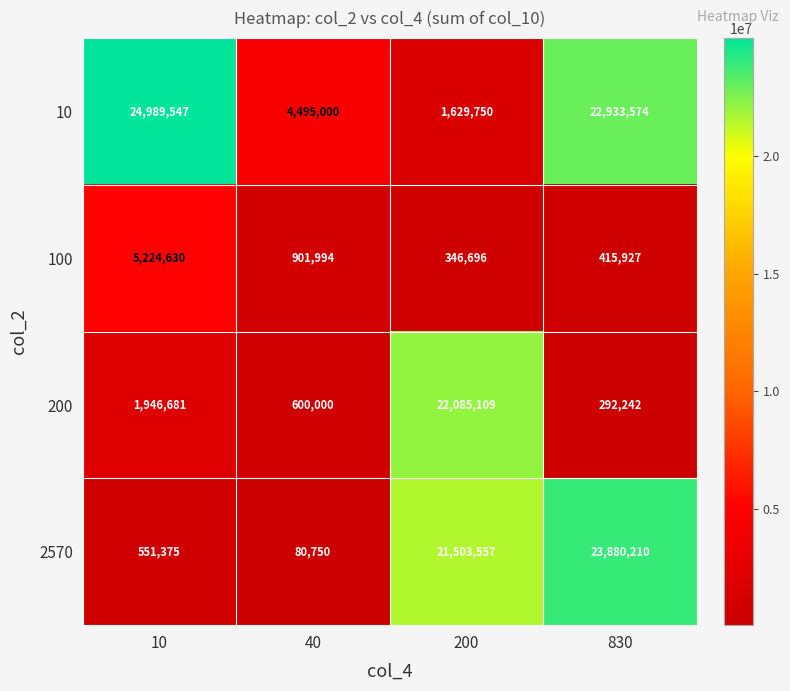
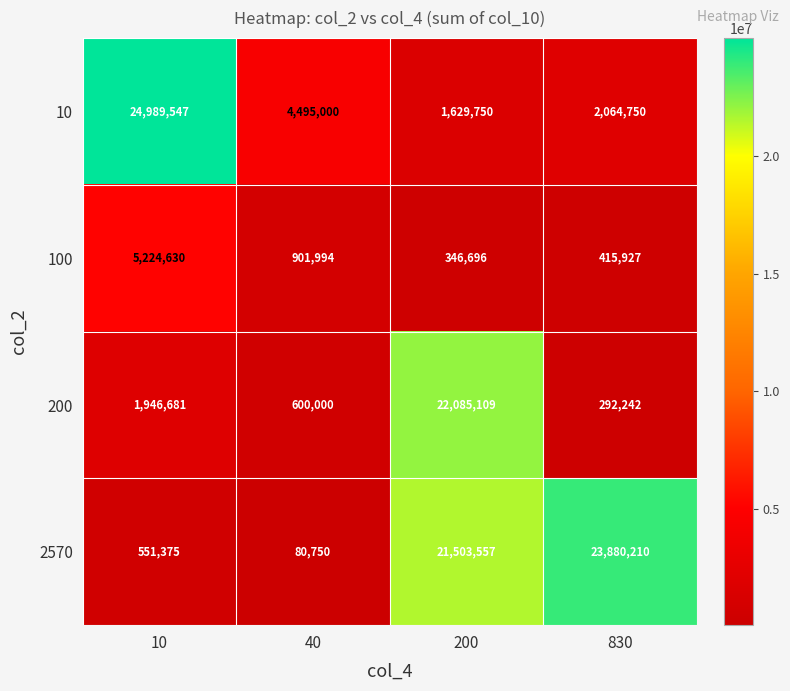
10, 830: 22,933,574 -> 2,064,750
